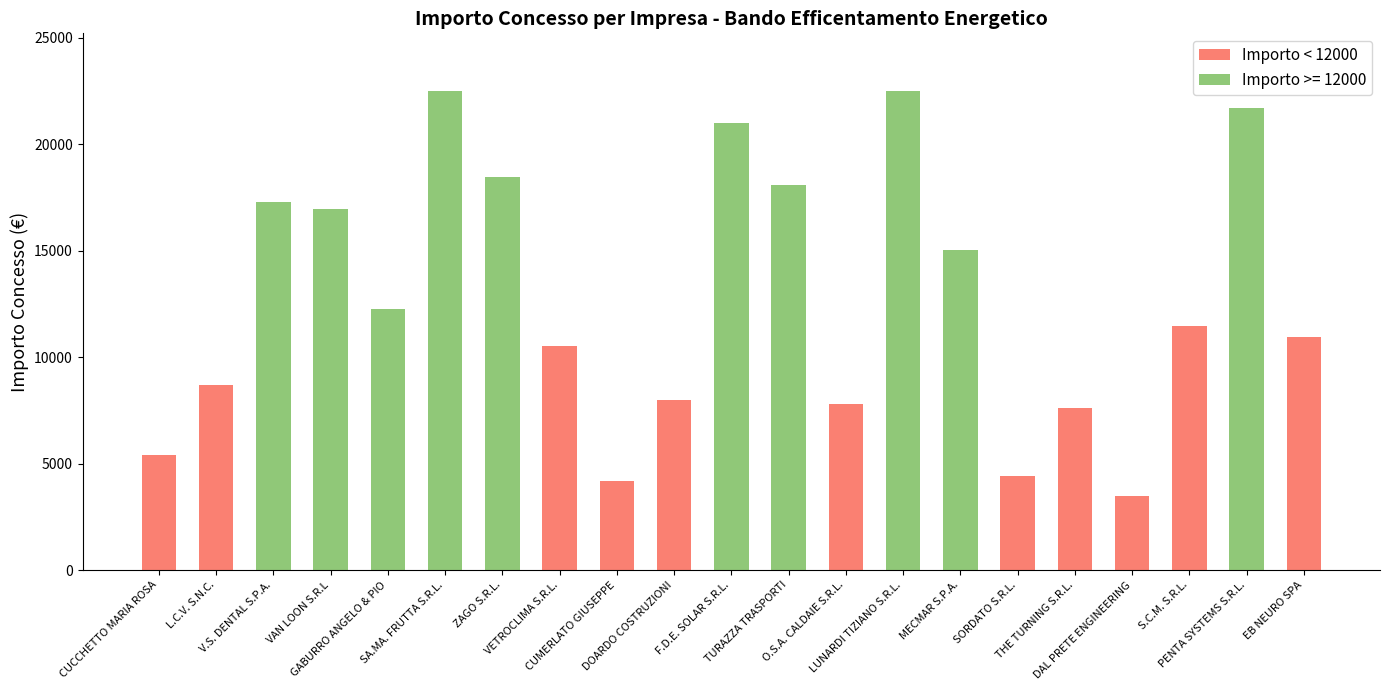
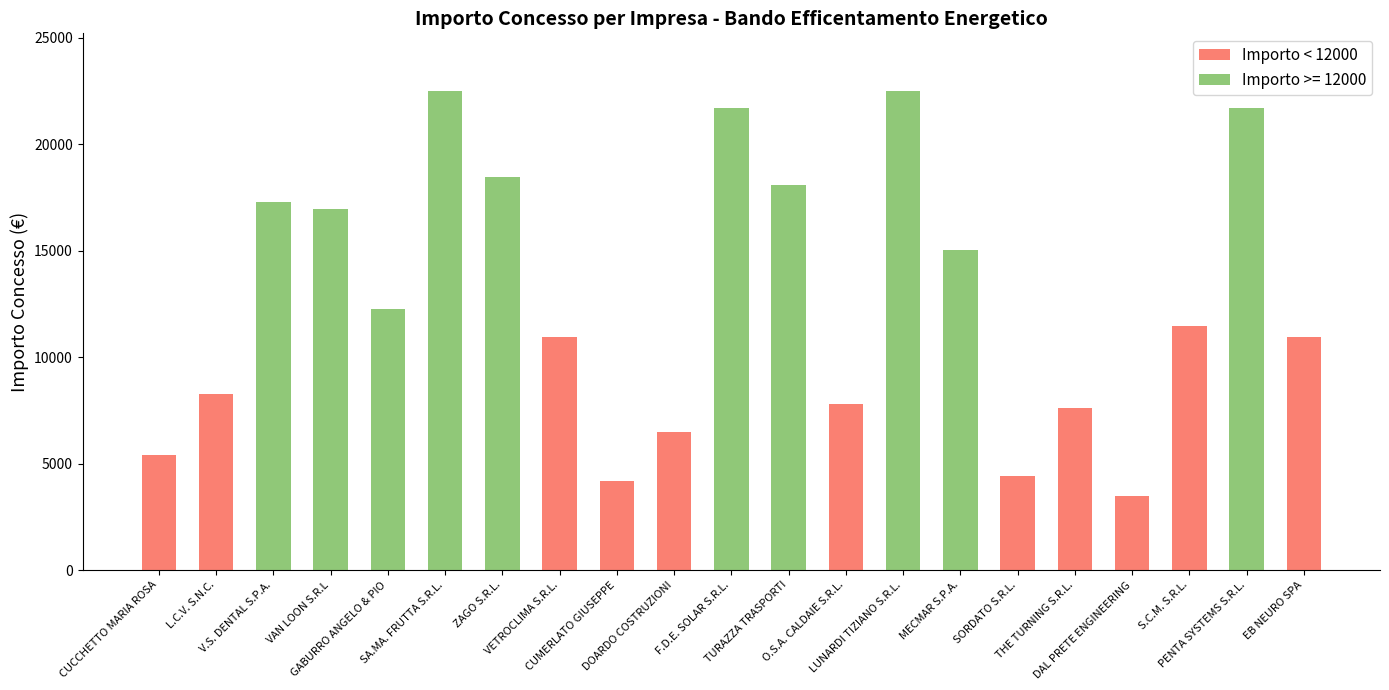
Importo < 12000, L.C.V. S.N.C.: 8700 -> 8300
Importo < 12000, VETROCLIMA S.R.L.: 10500 -> 11000
Importo < 12000, DOARDO COSTRUZIONI: 8000 -> 6500
Importo >= 12000, F.D.E. SOLAR S.R.L.: 21000 -> 21700
